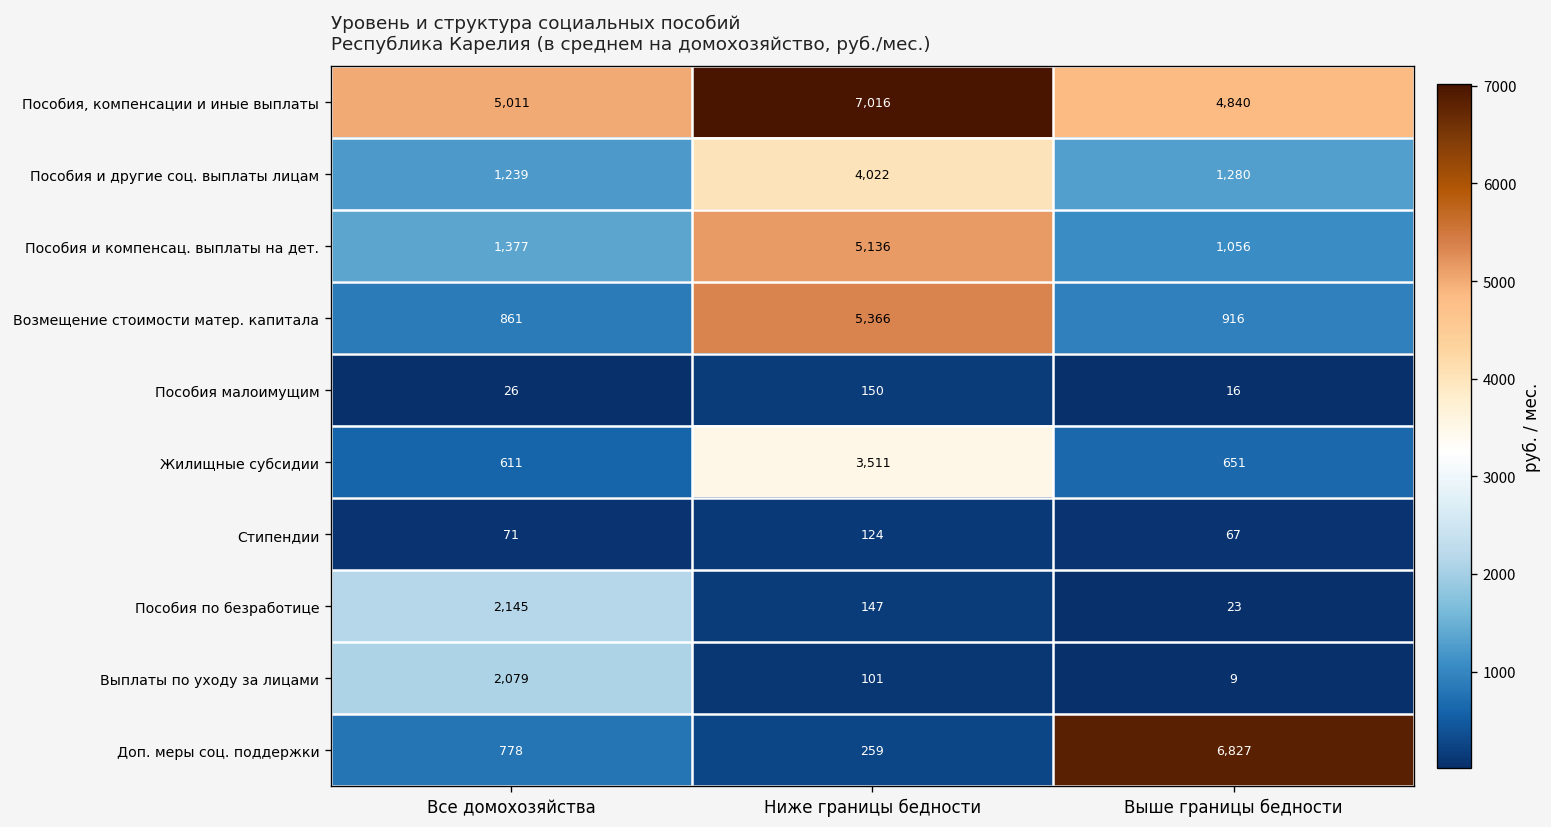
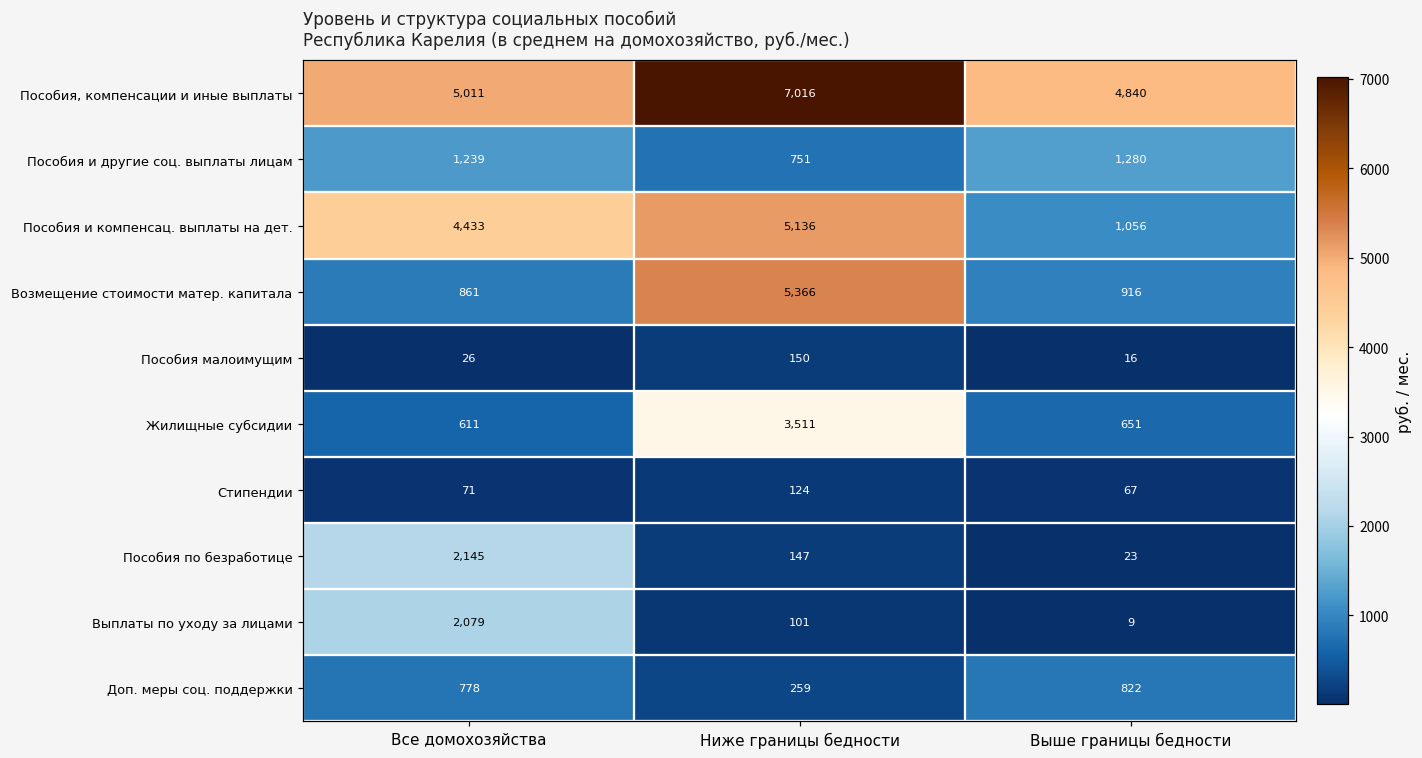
Пособия и другие соц. выплаты лицам, Ниже границы бедности: 4,022 -> 751
Пособия и компенсац. выплаты на дет., Все домохозяйства: 1,377 -> 4,433
Доп. меры соц. поддержки, Выше границы бедности: 6,827 -> 822
